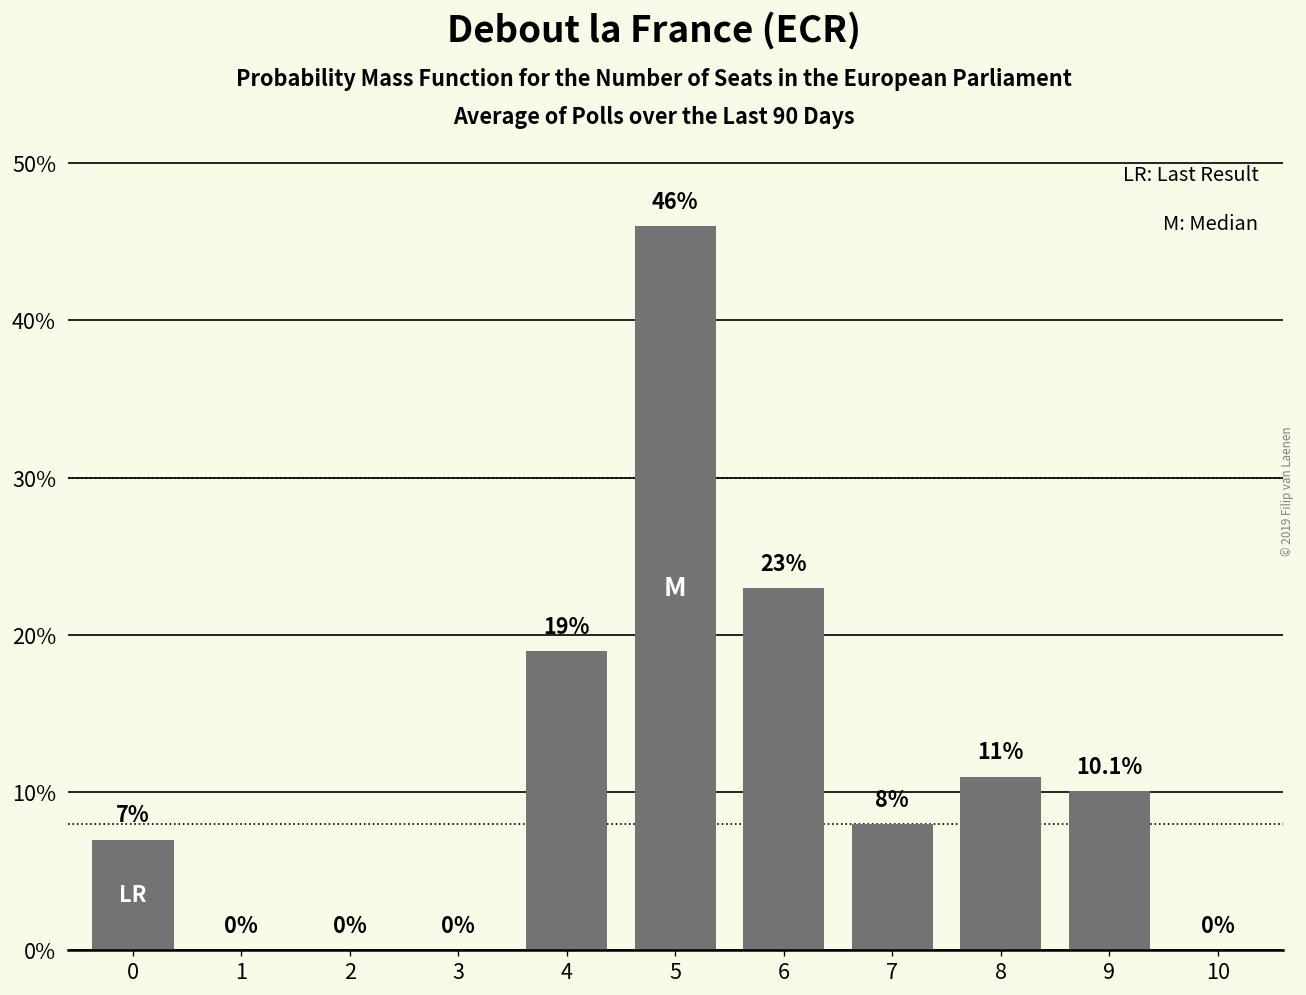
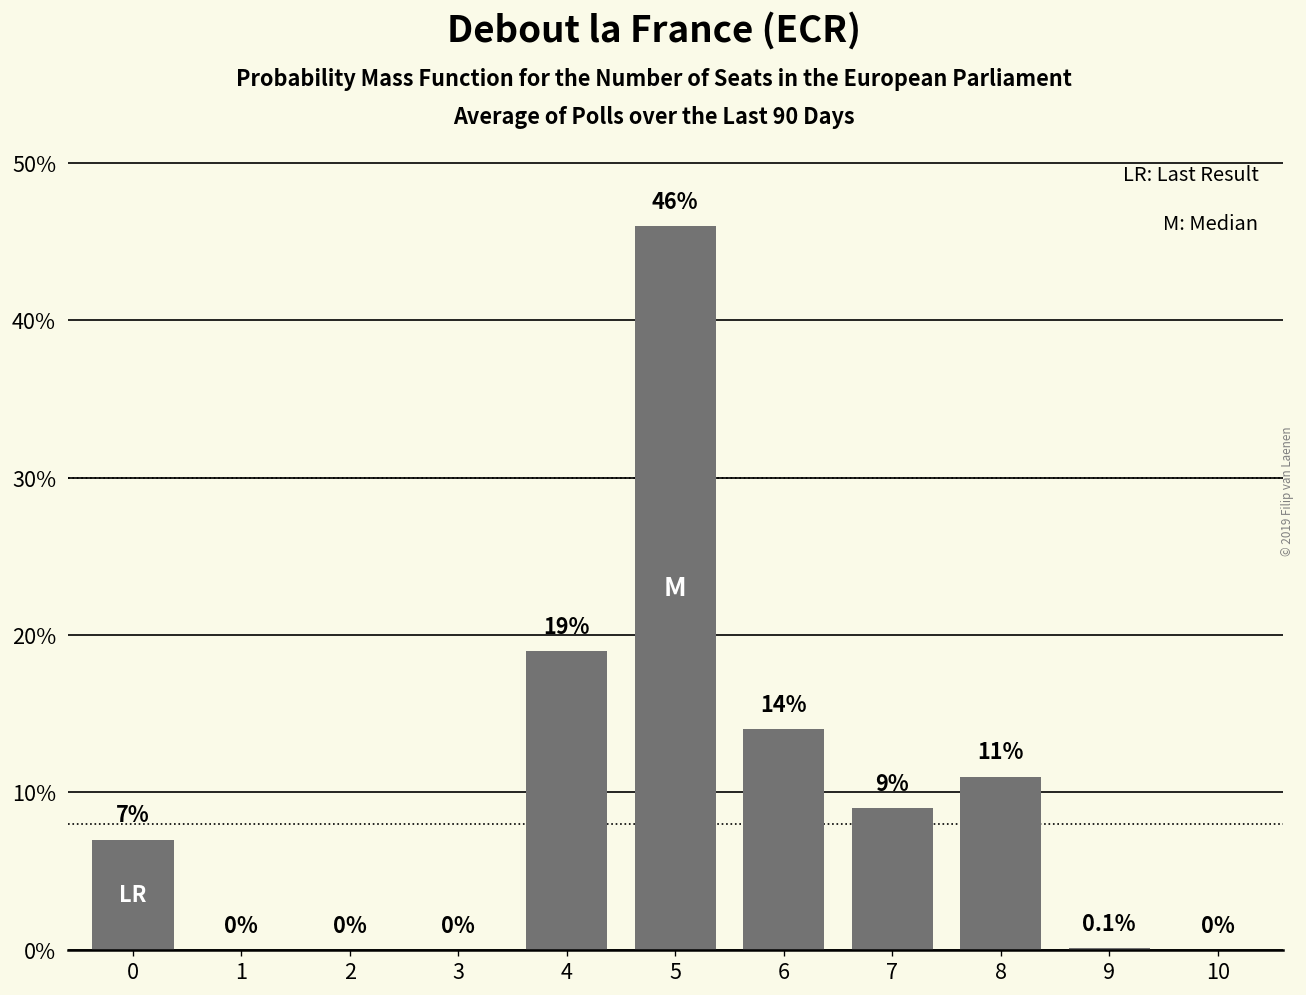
6: 23% -> 14%
7: 8% -> 9%
9: 10.1% -> 0.1%
